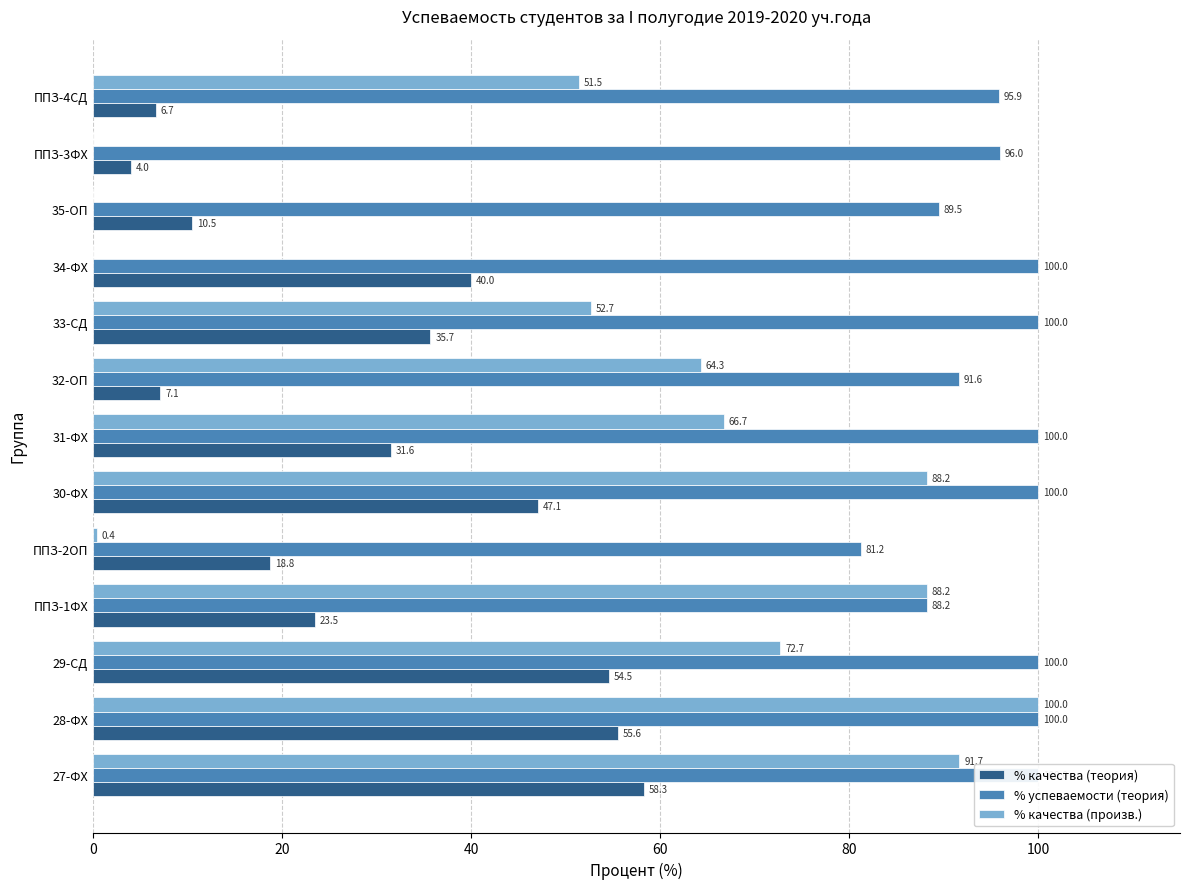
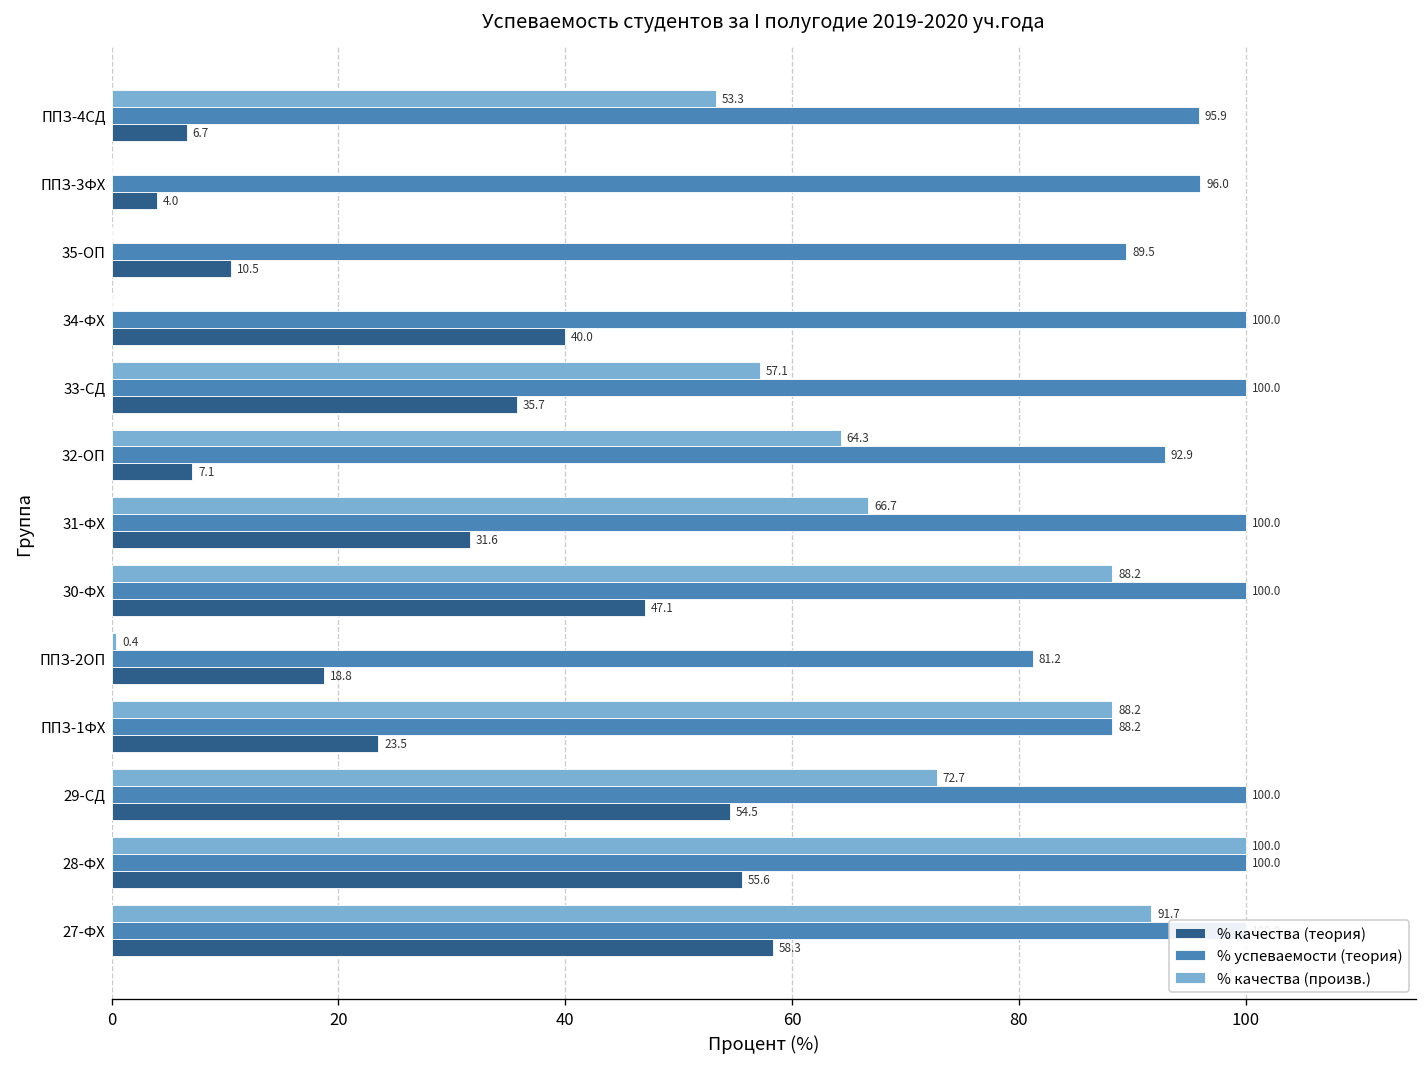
% качества (произв.), ППЗ-4СД: 51.5 -> 53.3
% качества (произв.), 33-СД: 52.7 -> 57.1
% успеваемости (теория), 32-ОП: 91.6 -> 92.9
